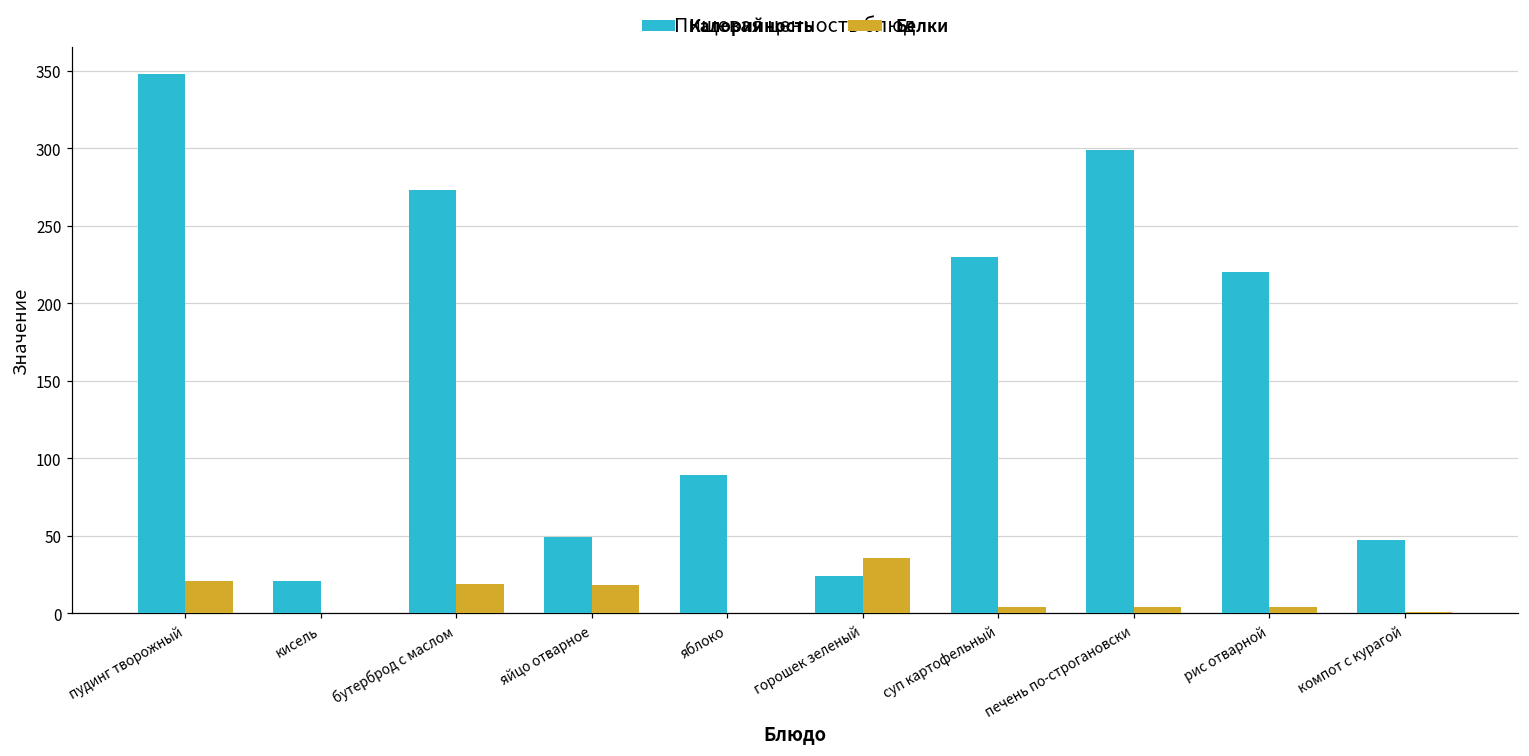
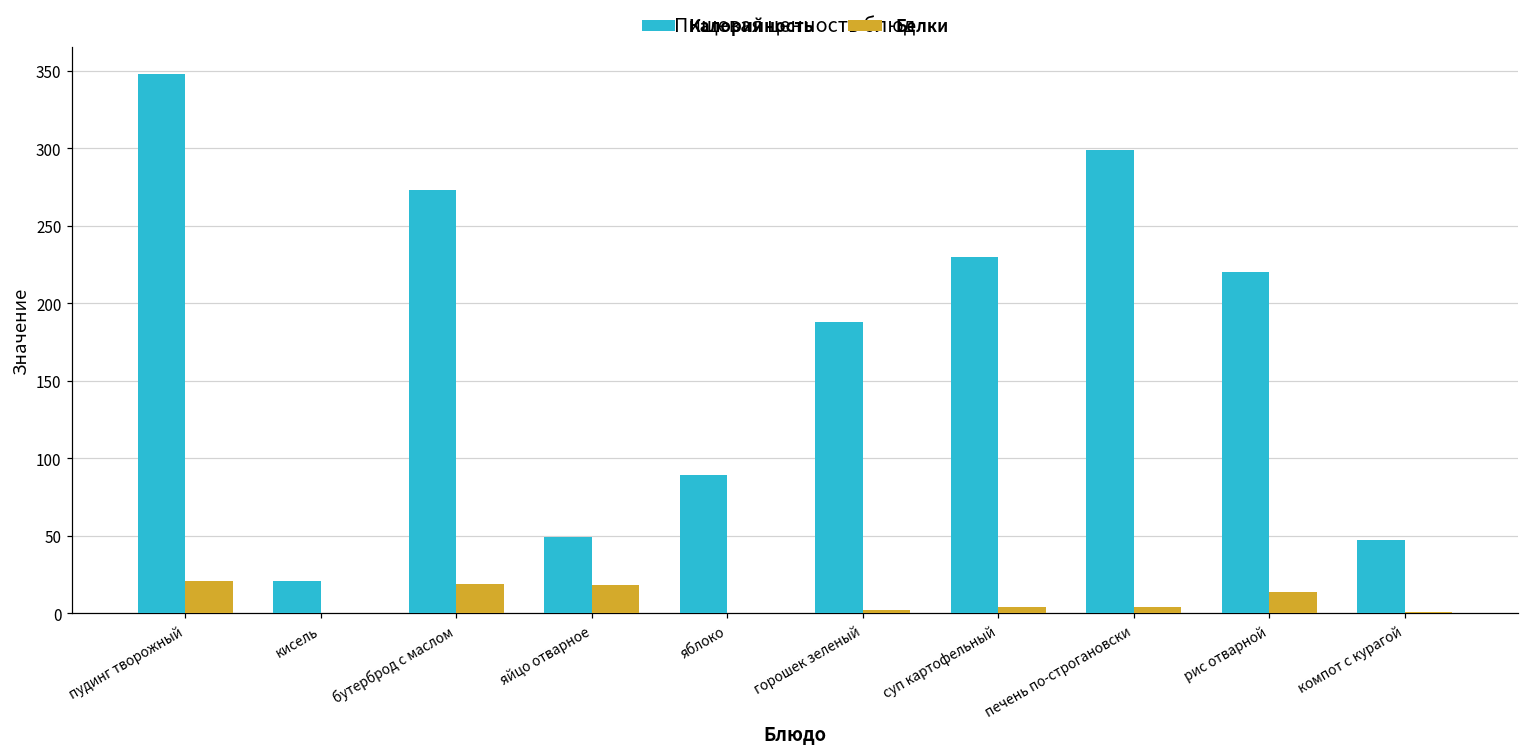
Калорийность, горошек зеленый: 24 -> 188
Белки, горошек зеленый: 36 -> 2
Белки, рис отварной: 4 -> 14
